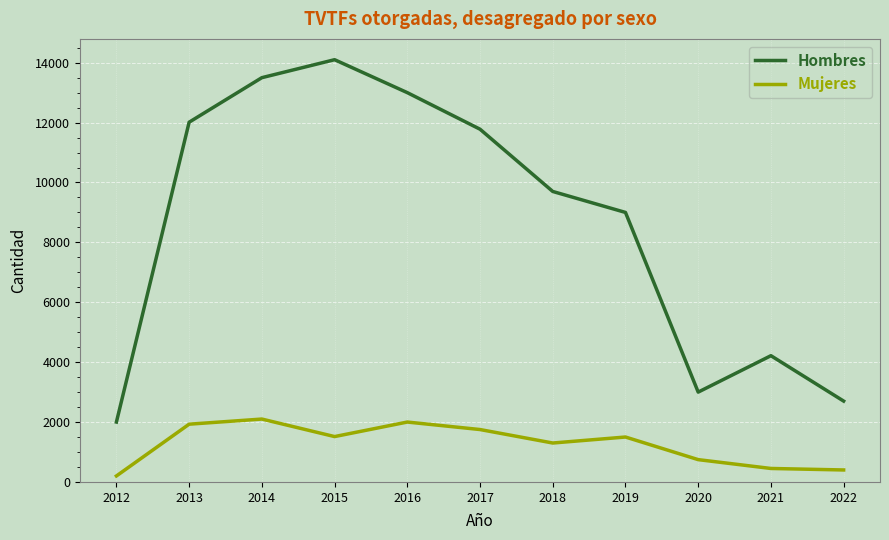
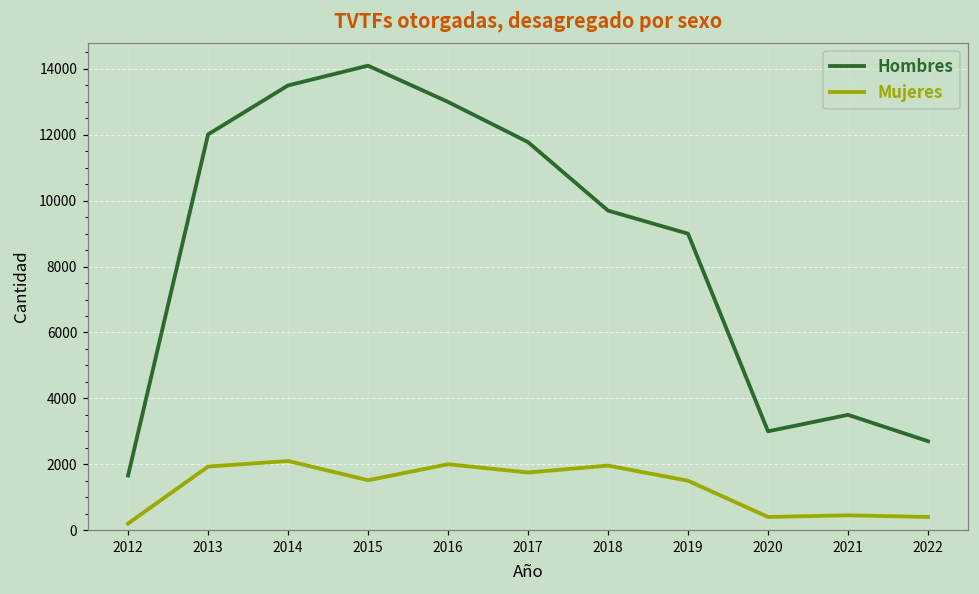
Hombres, 2012: 2000 -> 1700
Mujeres, 2018: 1300 -> 2000
Mujeres, 2020: 700 -> 400
Hombres, 2021: 4200 -> 3500
